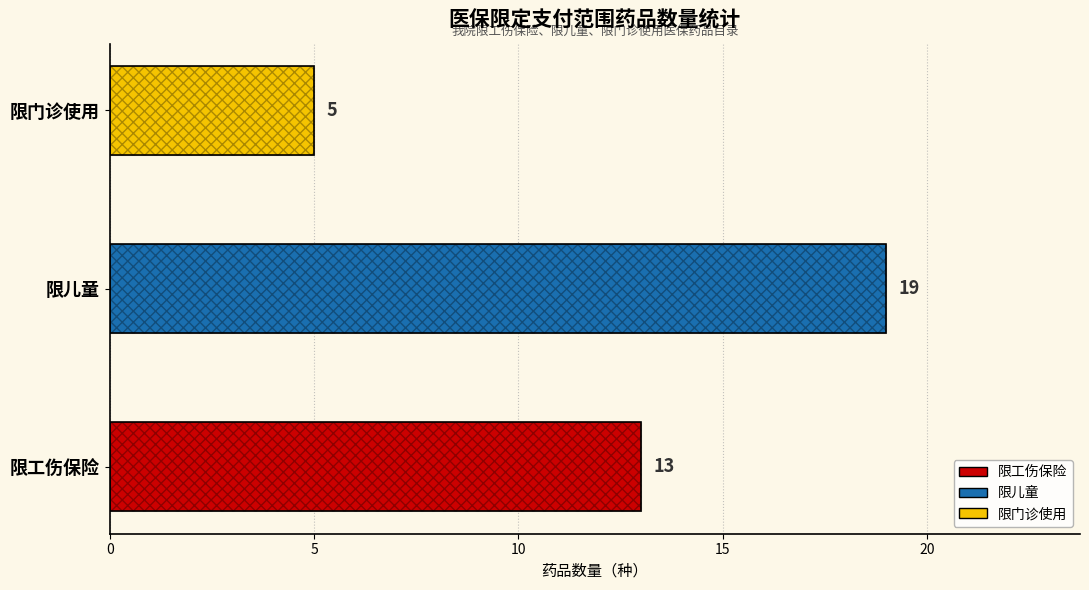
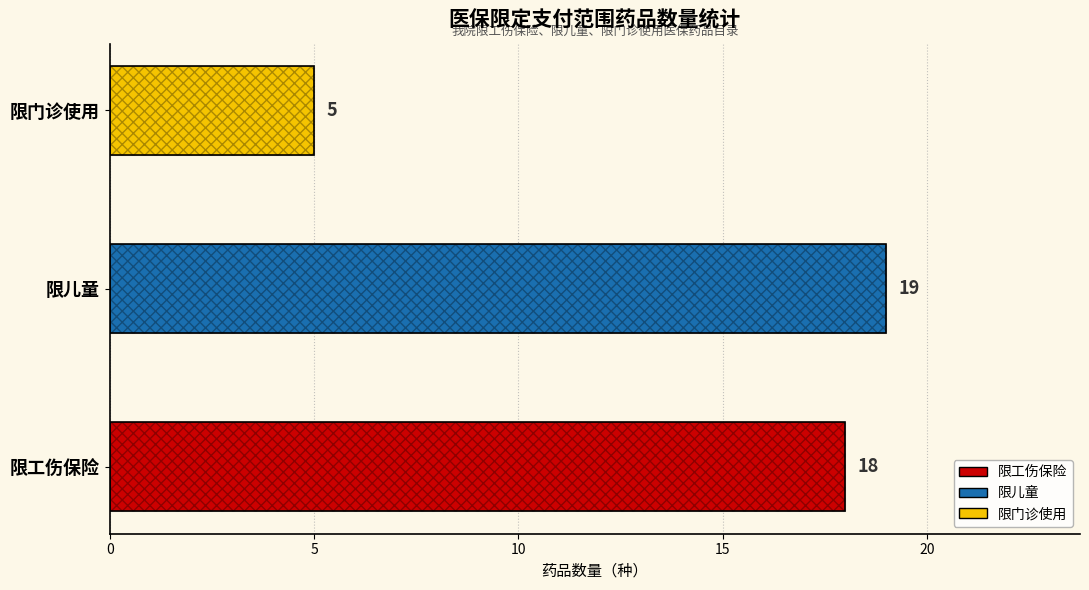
限工伤保险: 13 -> 18
